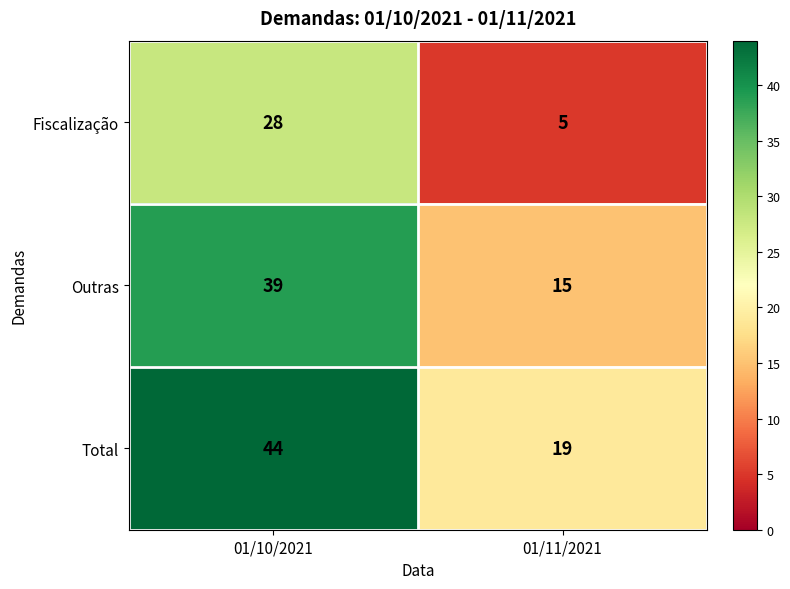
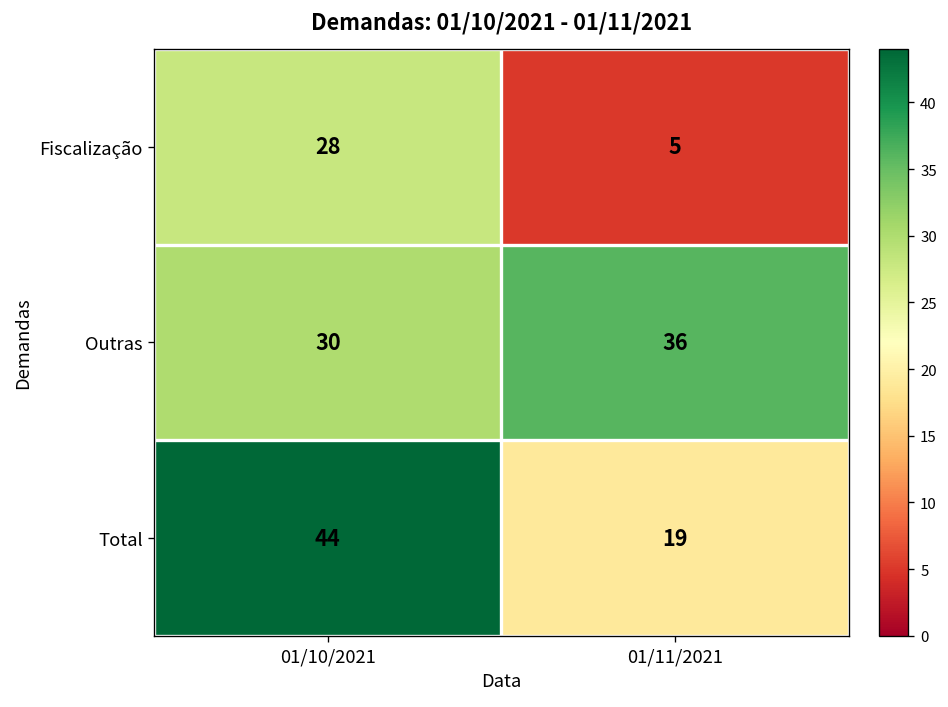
Outras, 01/10/2021: 39 -> 30
Outras, 01/11/2021: 15 -> 36
